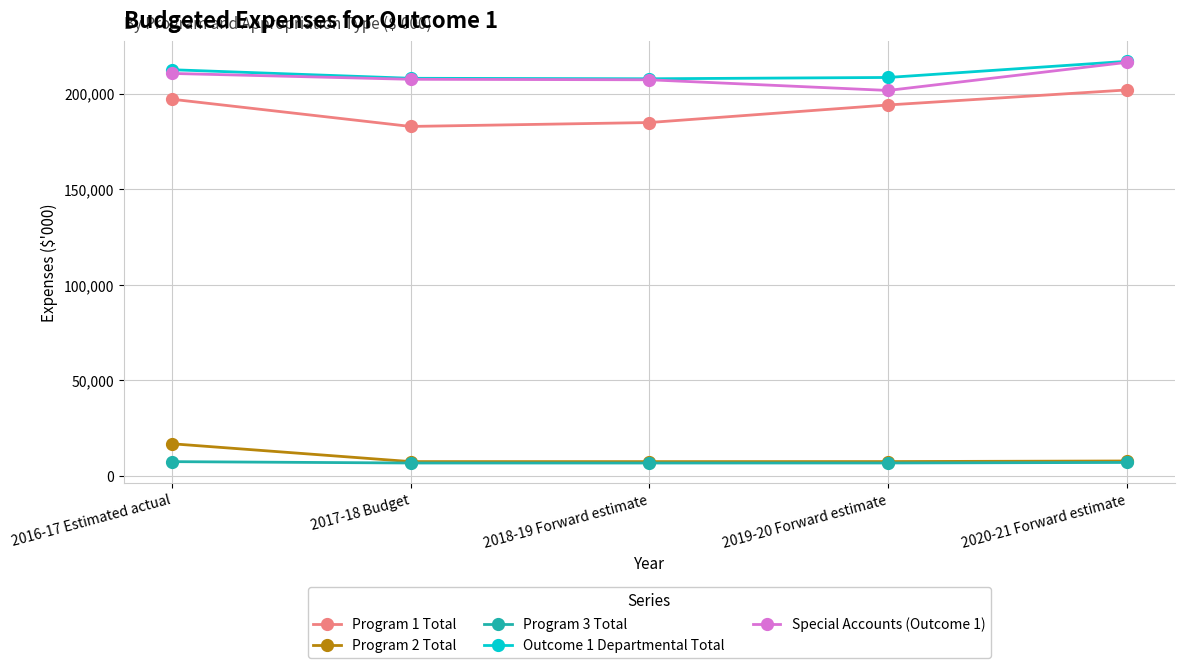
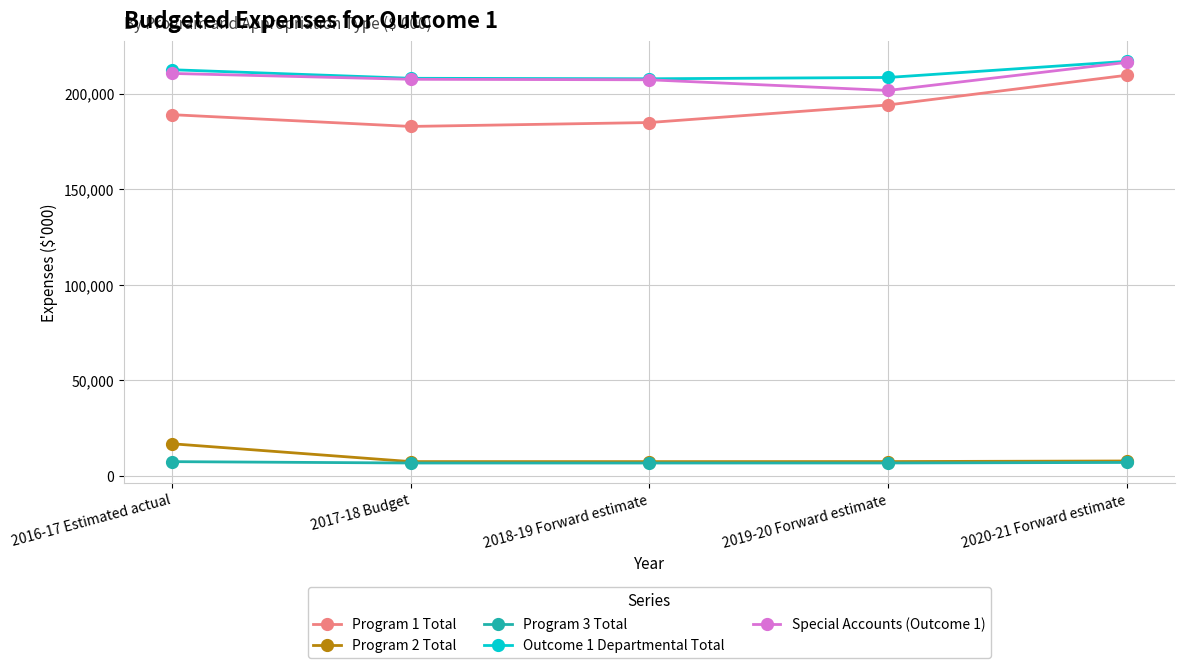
Program 1 Total, 2016-17 Estimated actual: 197,000 -> 189,000
Program 1 Total, 2020-21 Forward estimate: 202,000 -> 210,000
